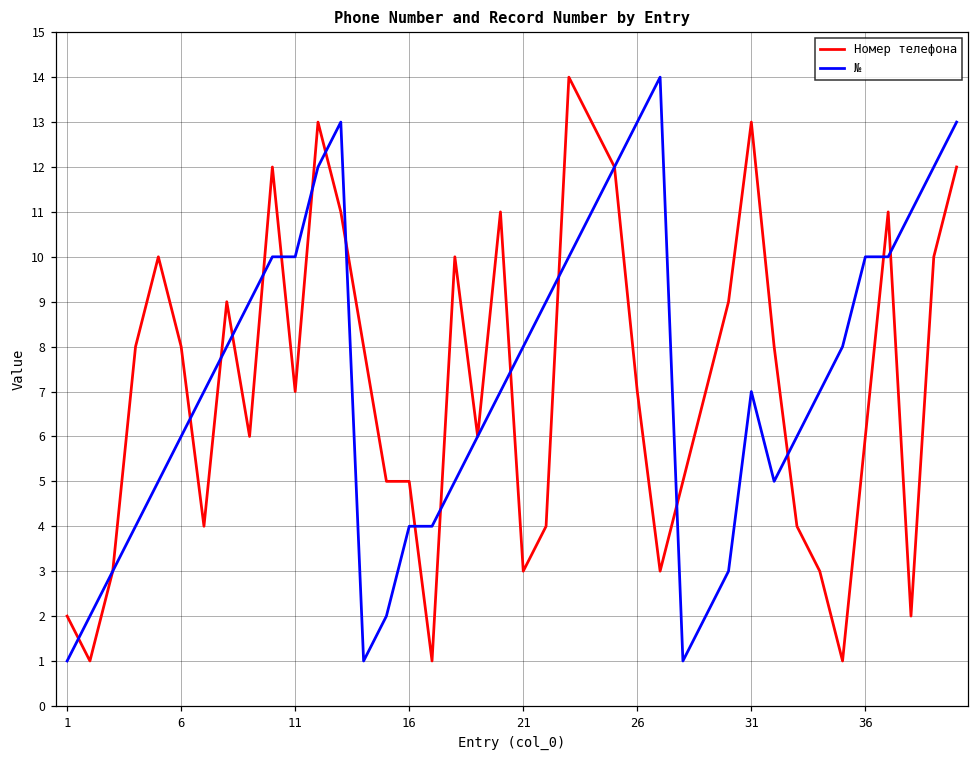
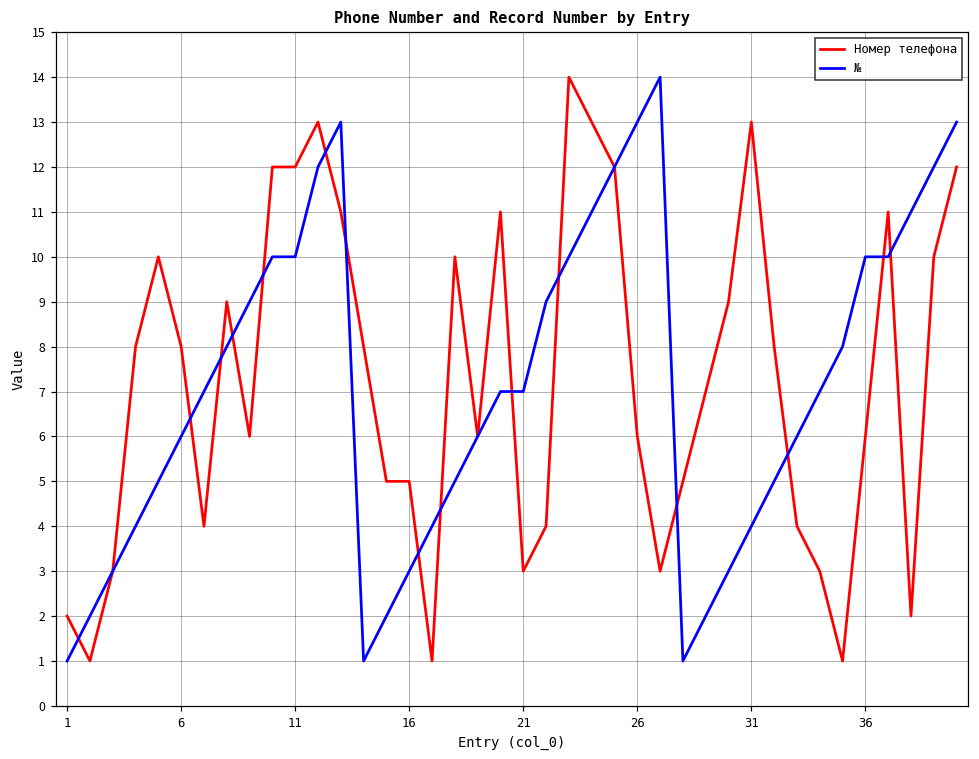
Номер телефона, 11: 7 -> 12
№, 16: 4 -> 3
№, 21: 8 -> 7
Номер телефона, 26: 7 -> 6
№, 31: 7 -> 4
